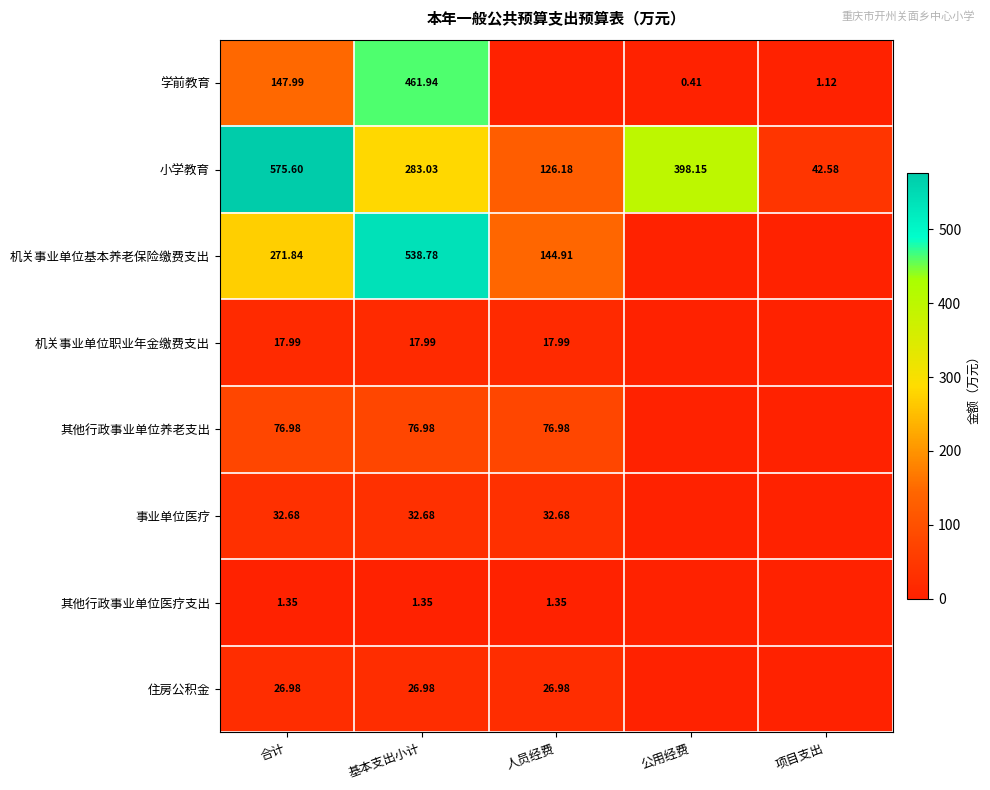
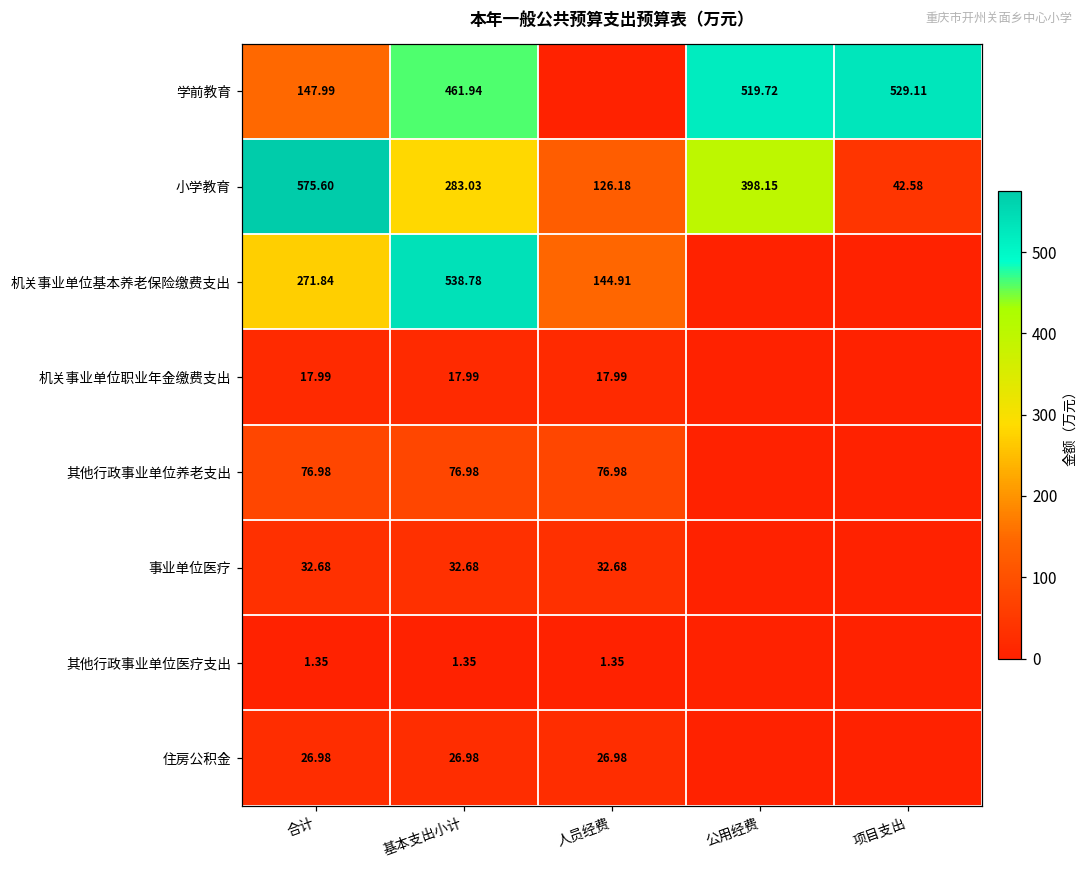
学前教育, 公用经费: 0.41 -> 519.72
学前教育, 项目支出: 1.12 -> 529.11
